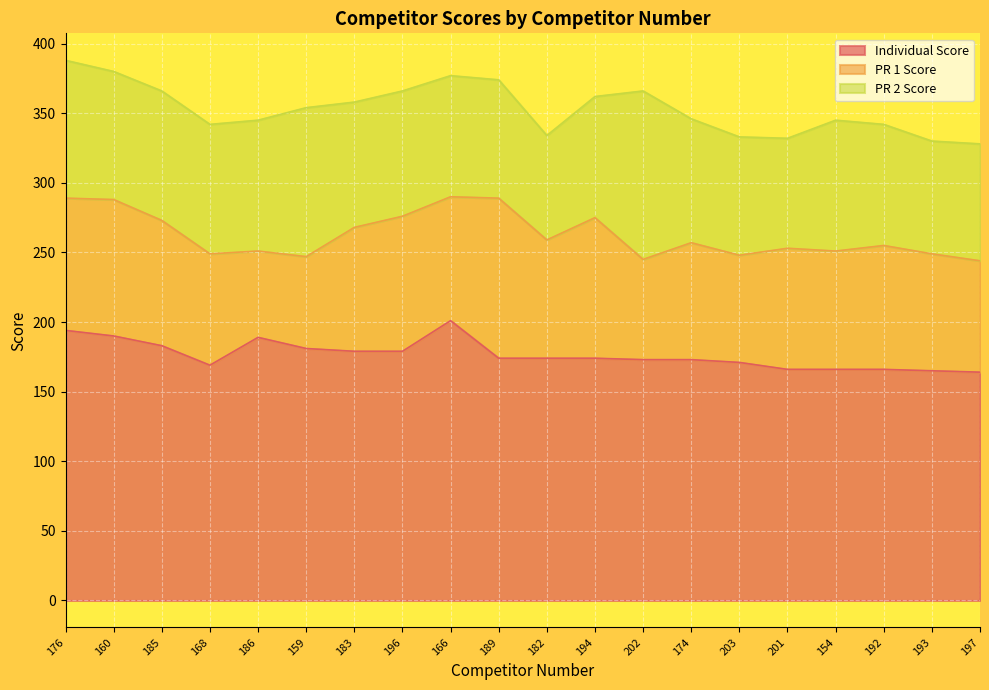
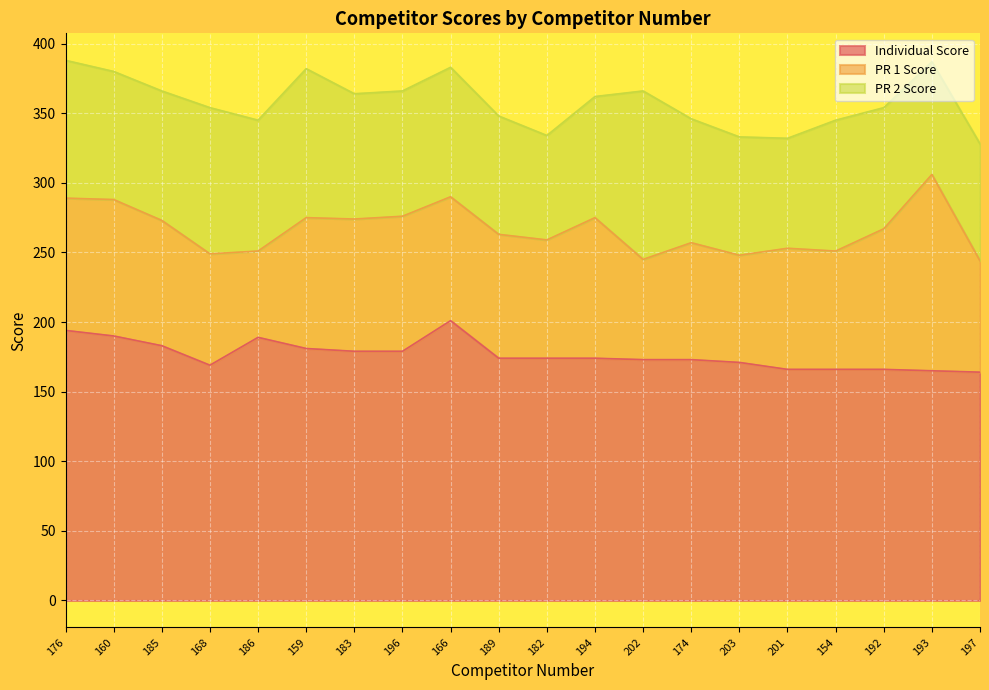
PR 2 Score, 168: 93 -> 105
PR 1 Score, 159: 66 -> 94
PR 1 Score, 183: 89 -> 95
PR 2 Score, 166: 87 -> 93
PR 1 Score, 189: 115 -> 89
PR 1 Score, 192: 89 -> 101
PR 1 Score, 193: 84 -> 141
